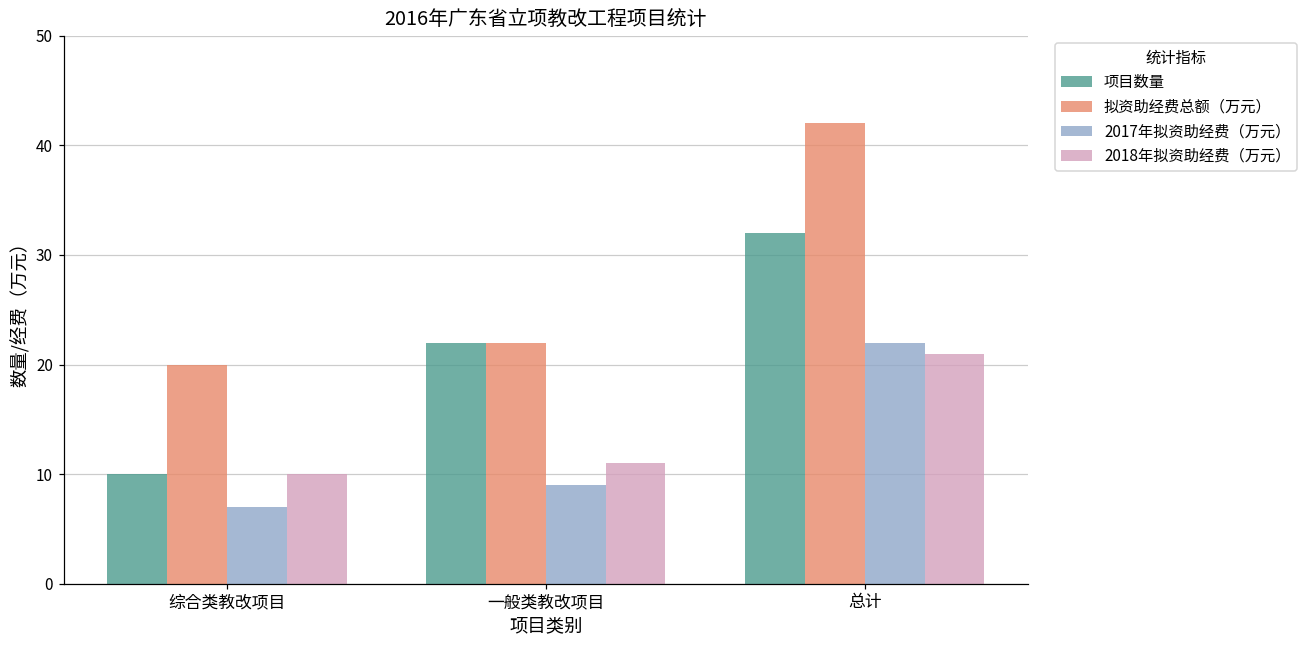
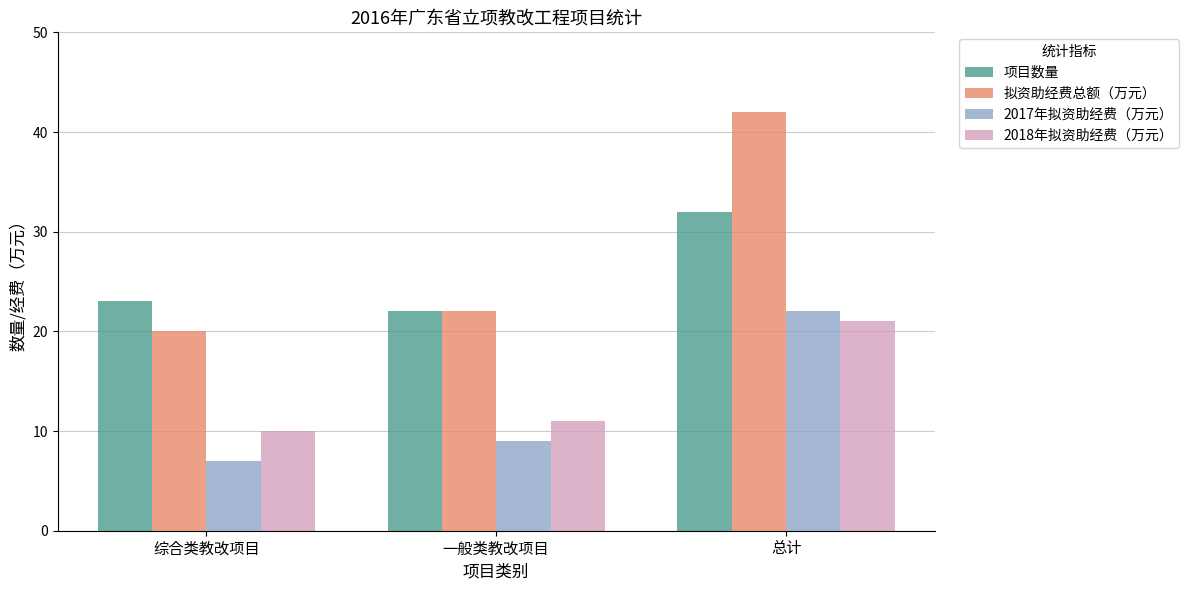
项目数量, 综合类教改项目: 10 -> 23
